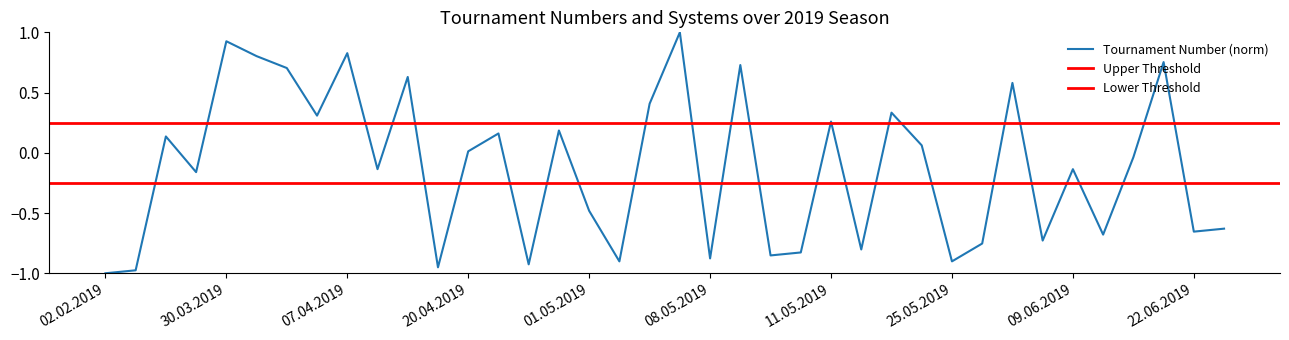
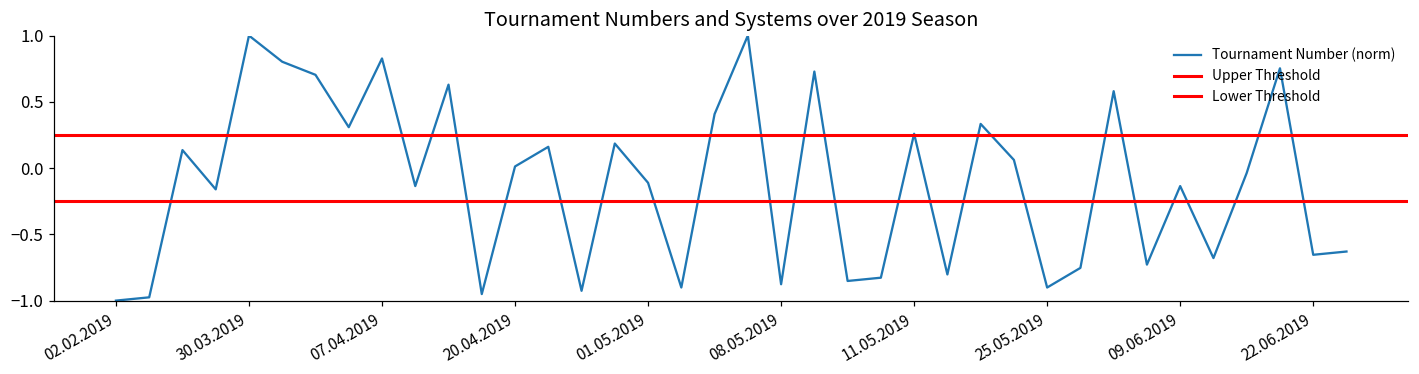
30.03.2019: 0.93 -> 1.00
01.05.2019: -0.48 -> -0.11
